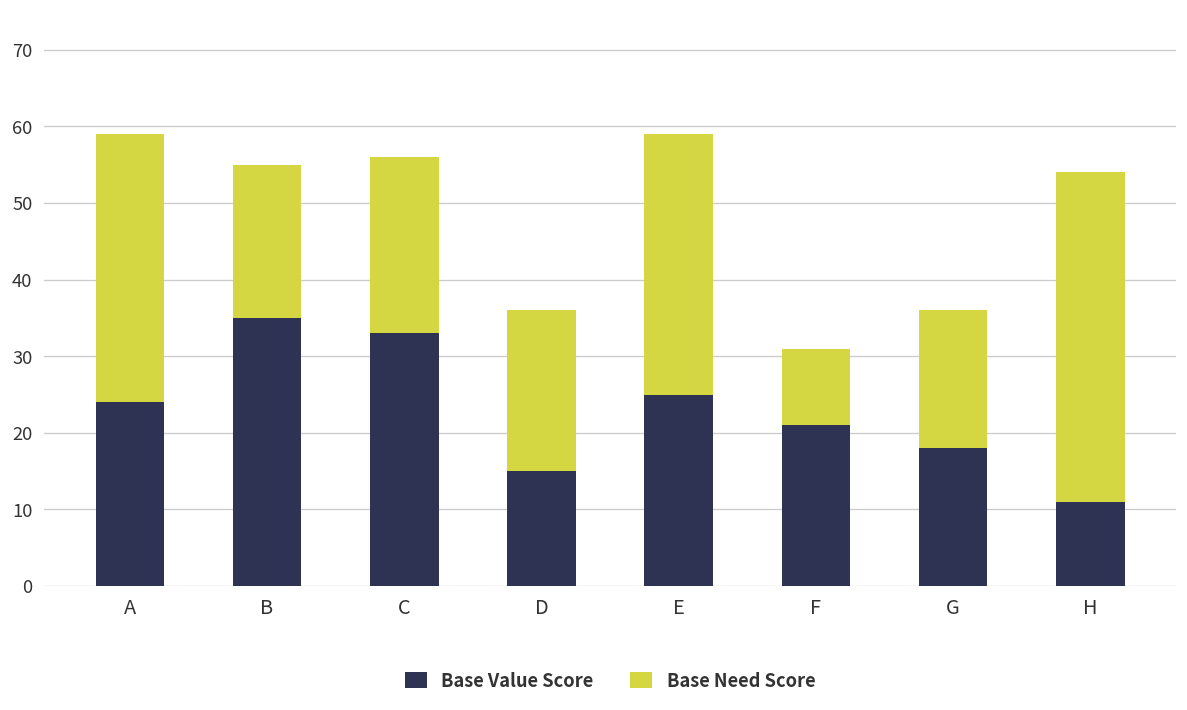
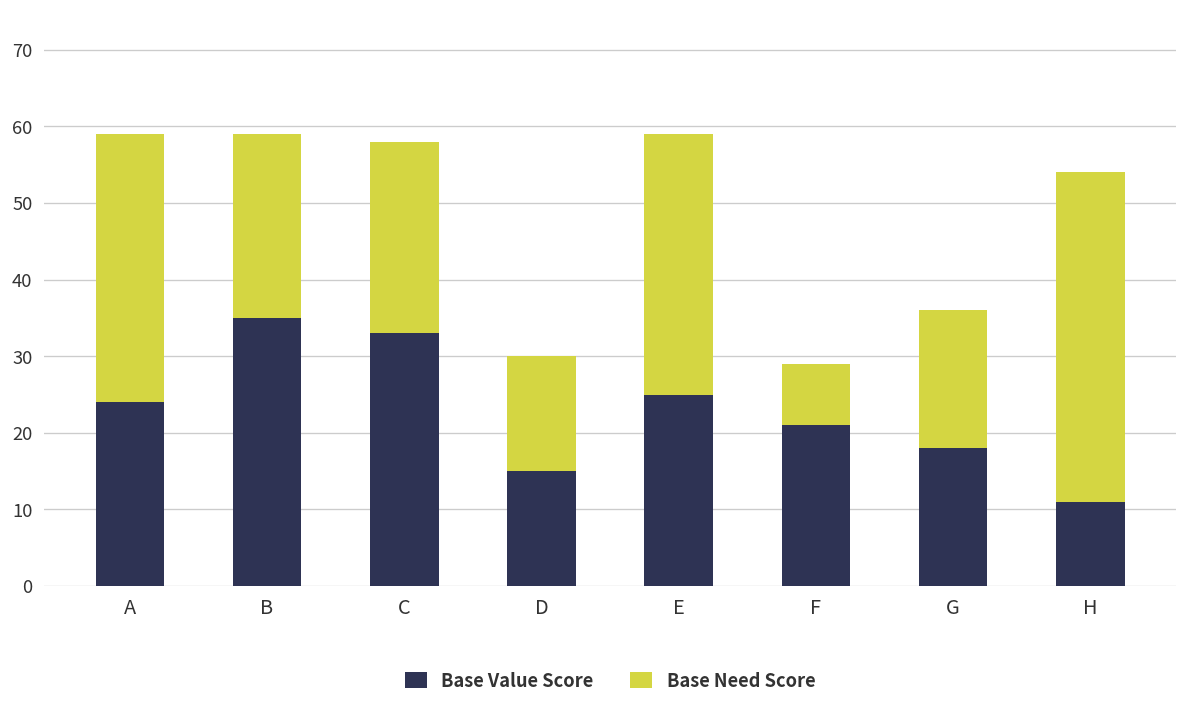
Base Need Score, B: 20 -> 24
Base Need Score, C: 23 -> 25
Base Need Score, D: 21 -> 15
Base Need Score, F: 10 -> 8
